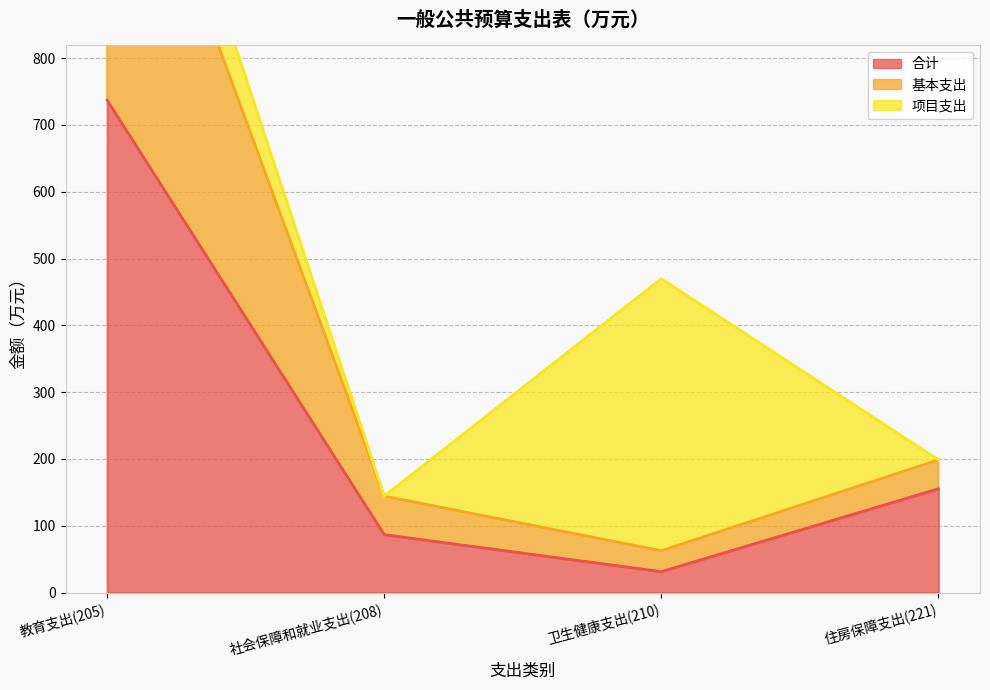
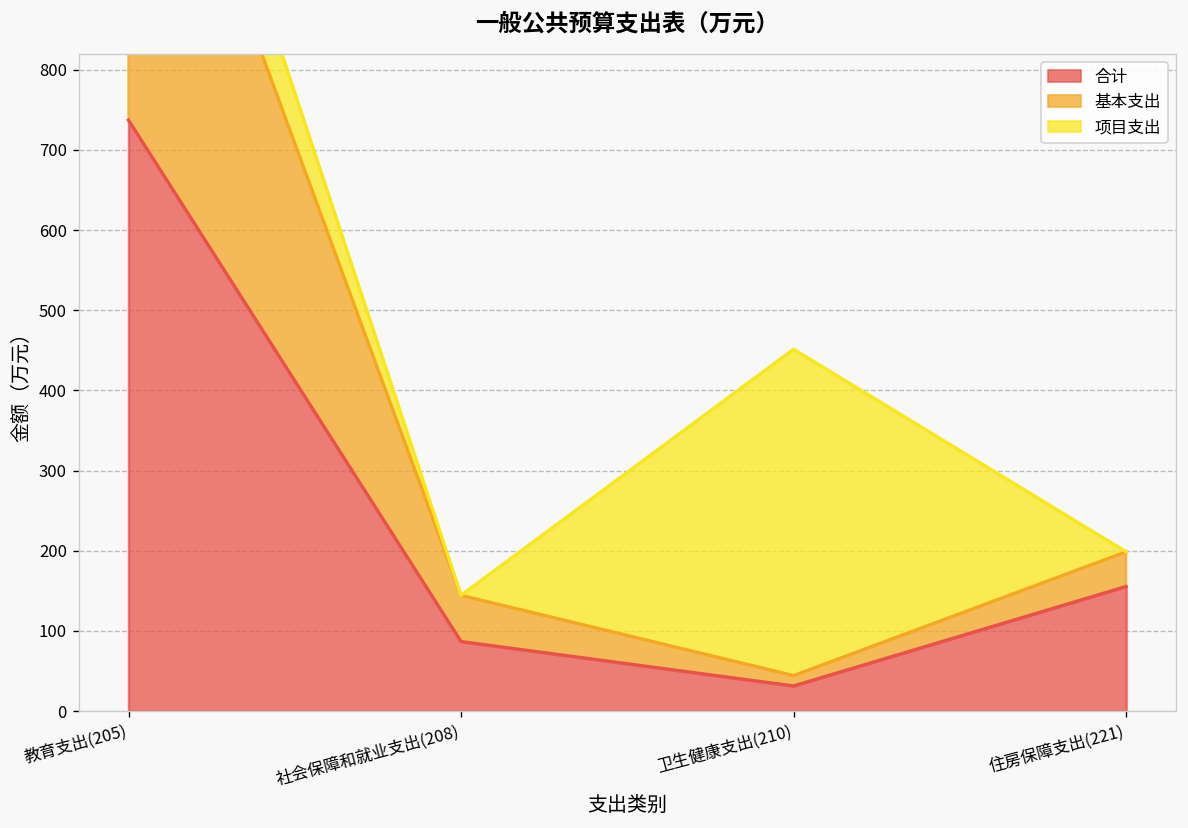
基本支出, 卫生健康支出(210): 30 -> 10
